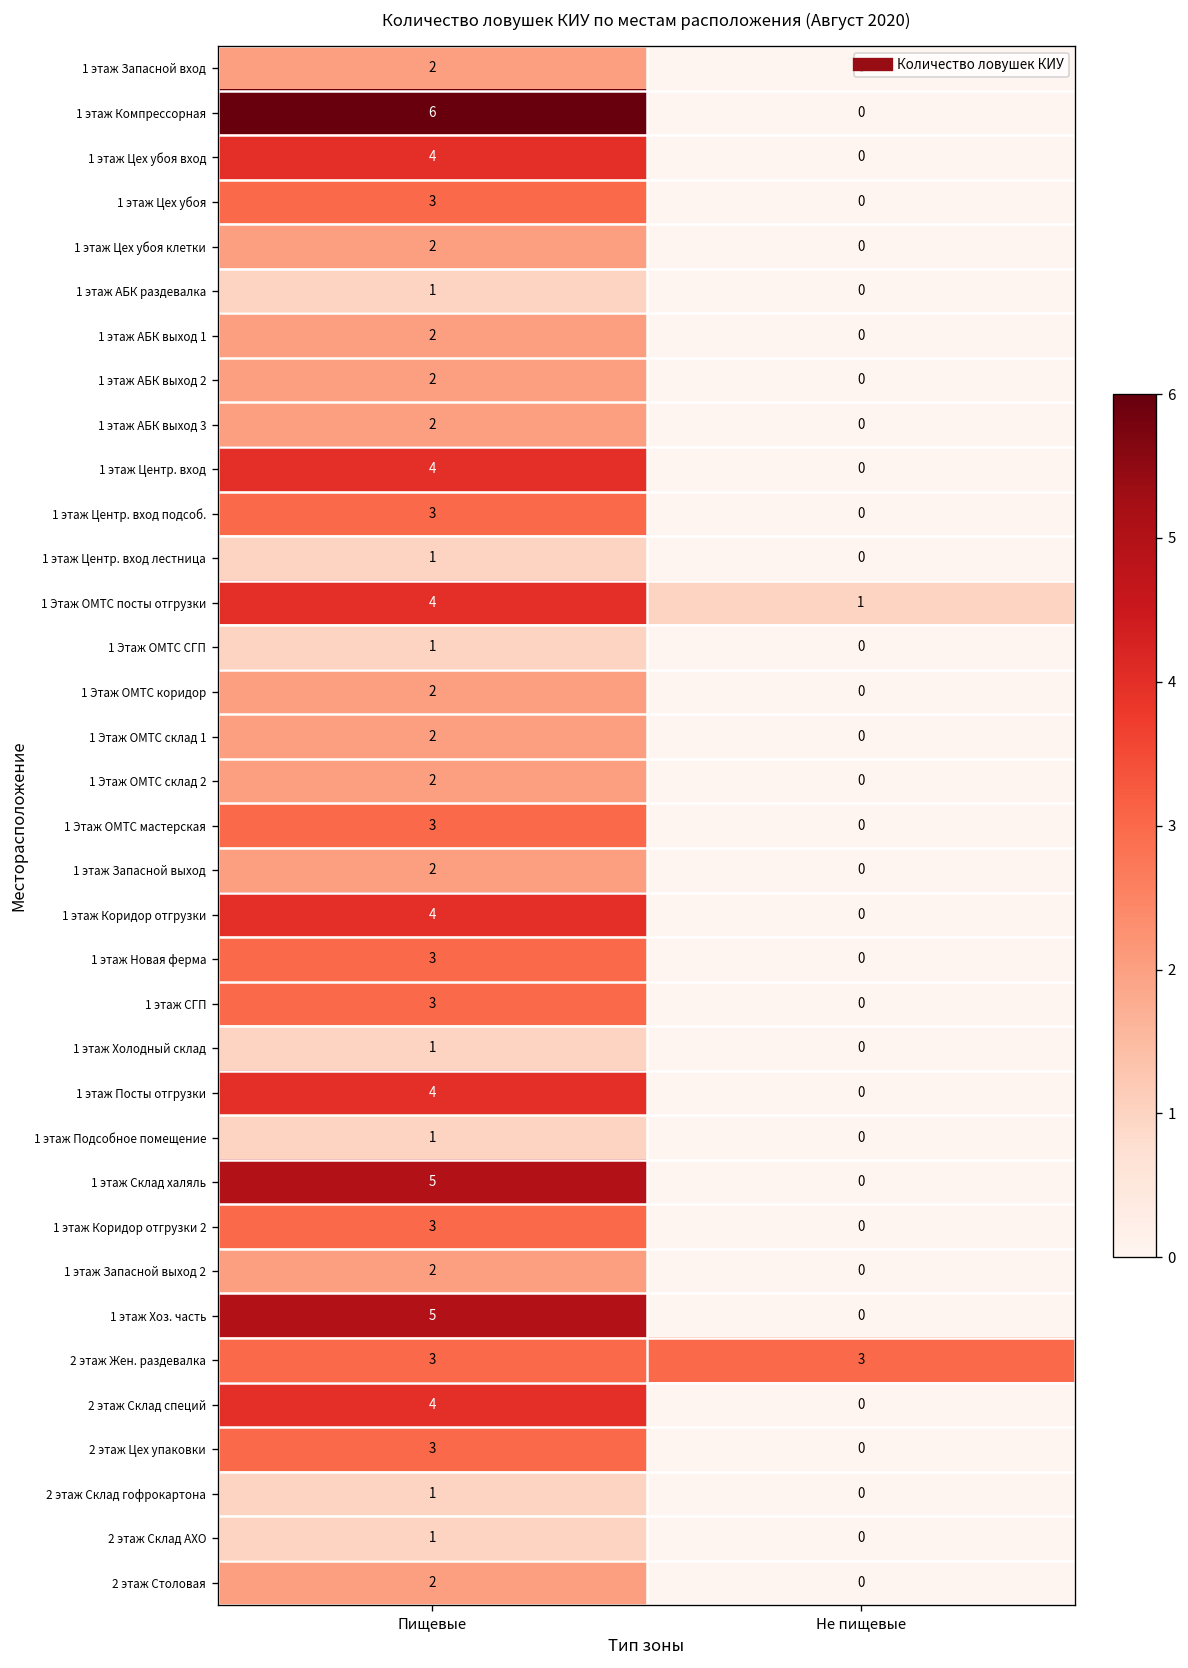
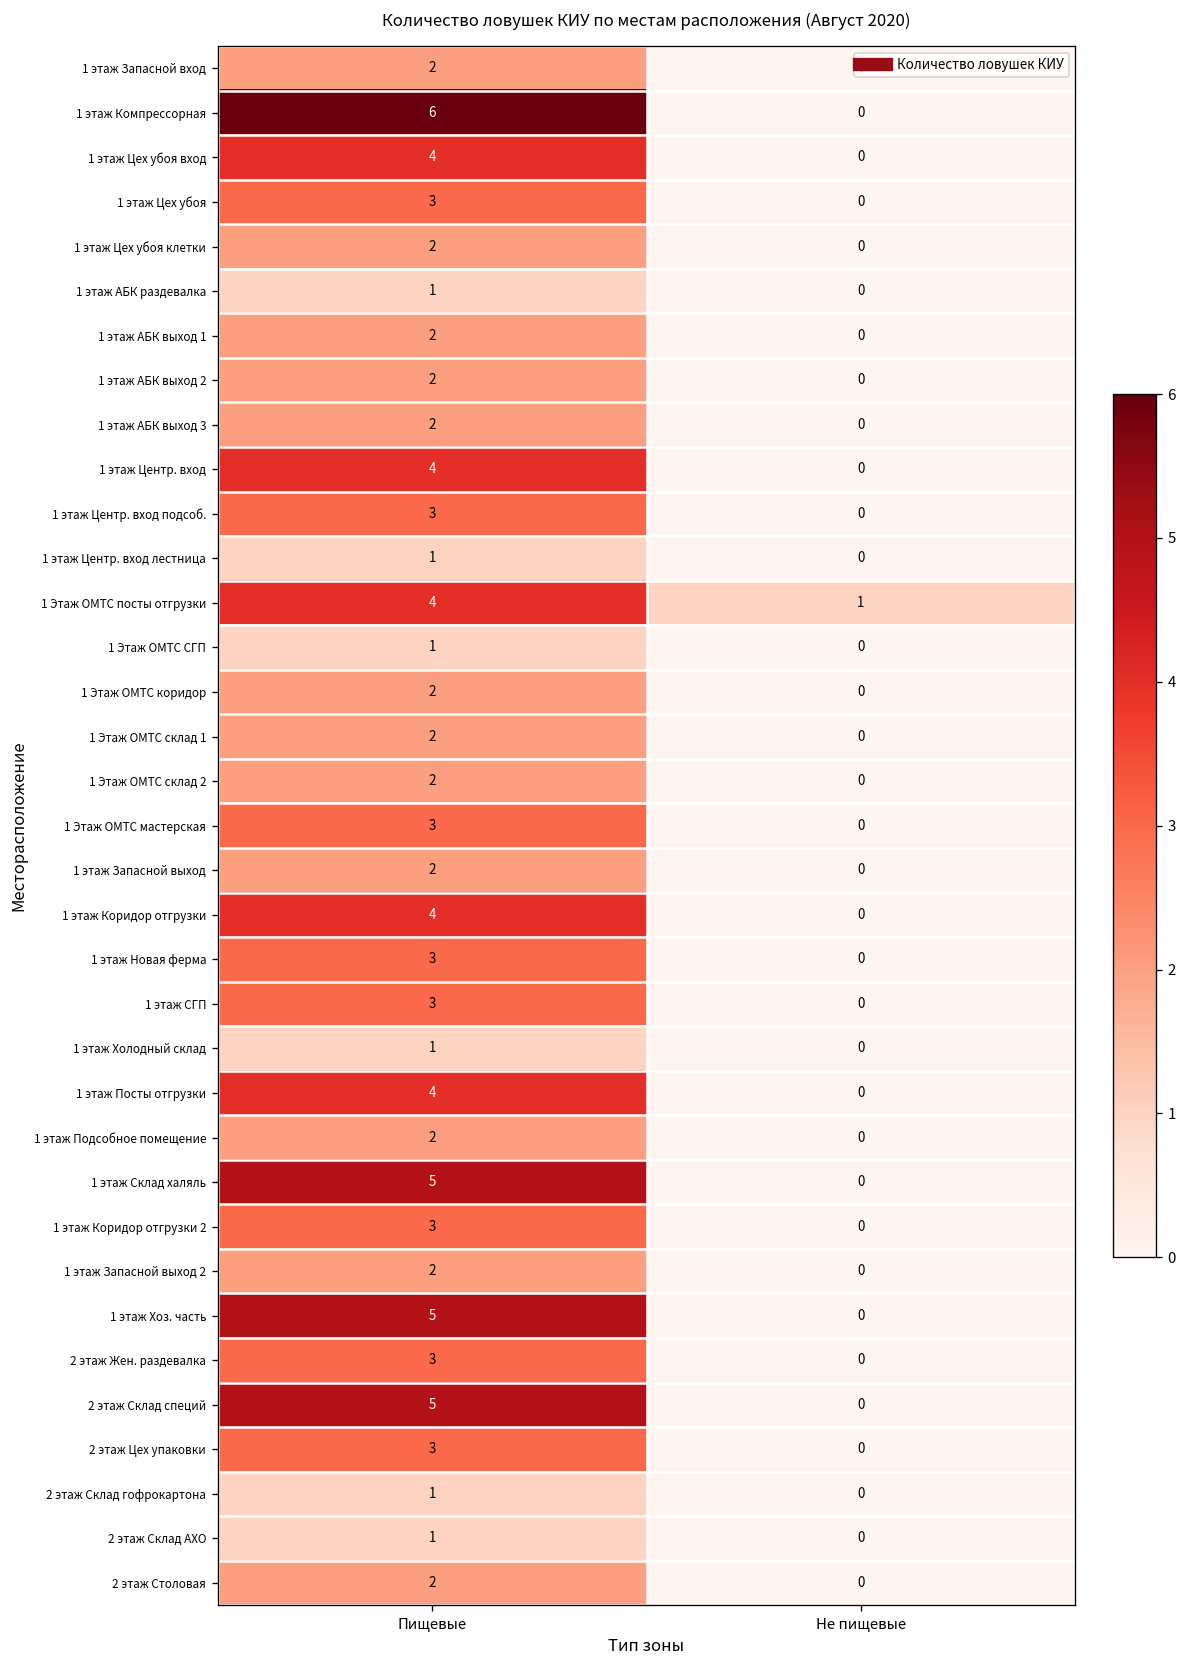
1 этаж Подсобное помещение, Пищевые: 1 -> 2
2 этаж Жен. раздевалка, Не пищевые: 3 -> 0
2 этаж Склад специй, Пищевые: 4 -> 5
